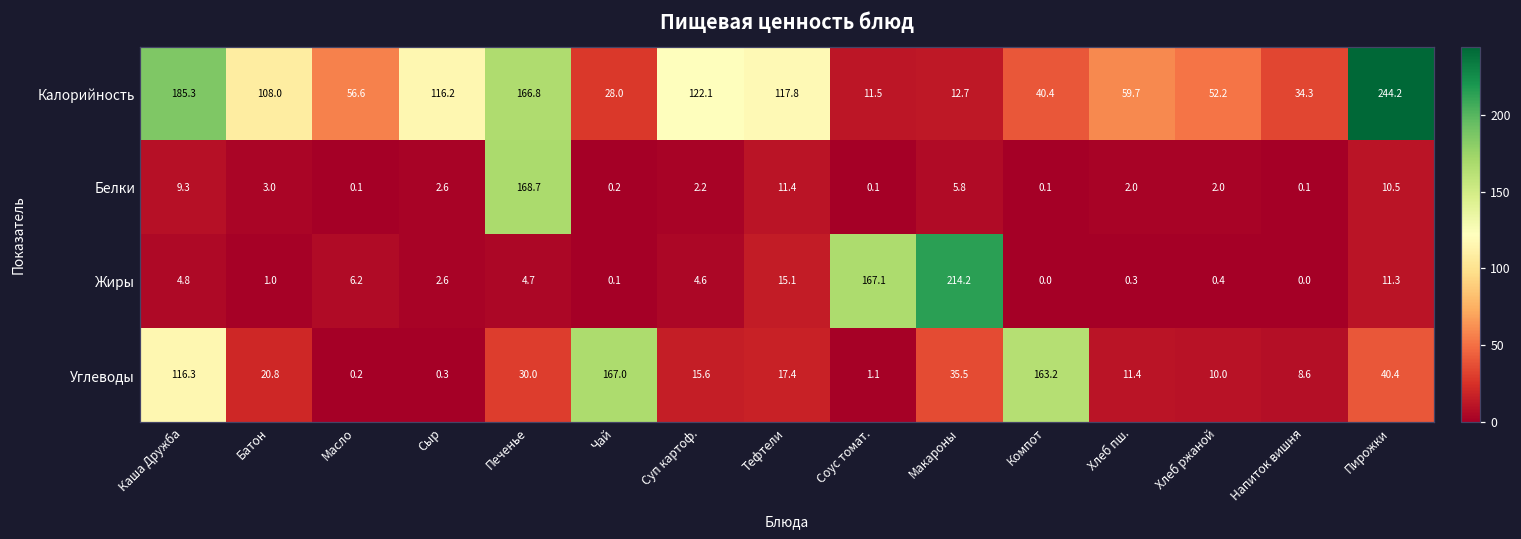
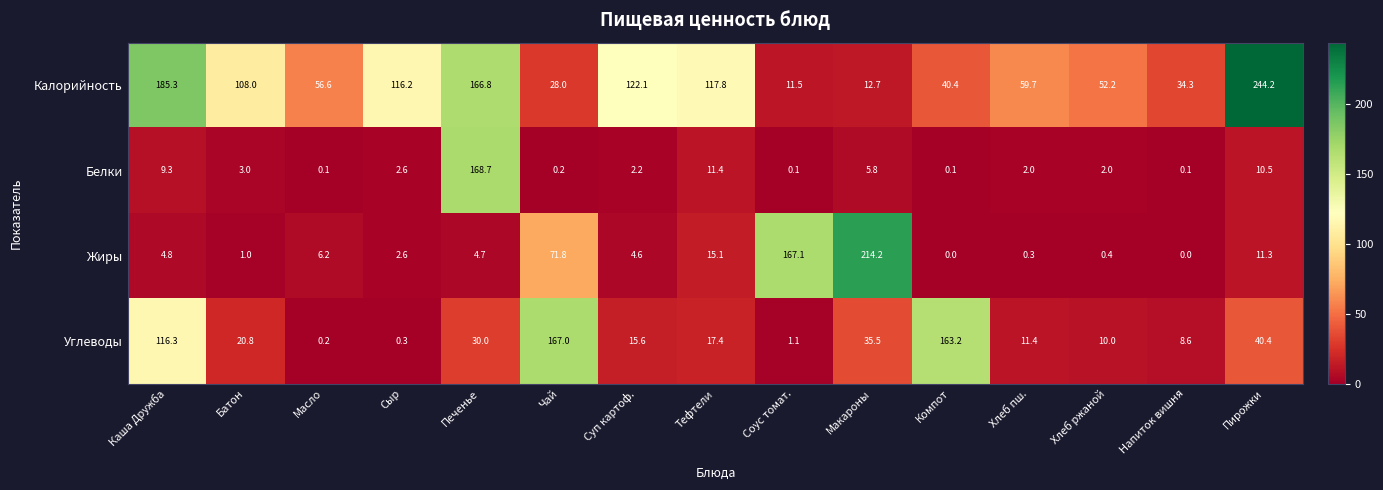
Жиры, Чай: 0.1 -> 71.8
